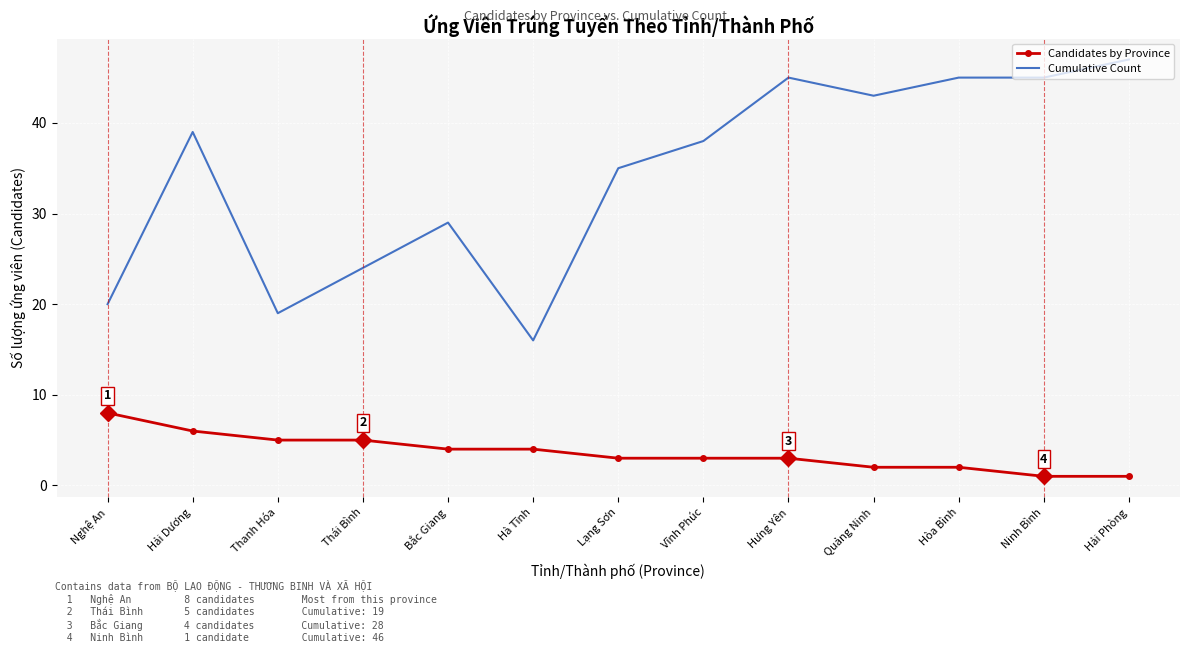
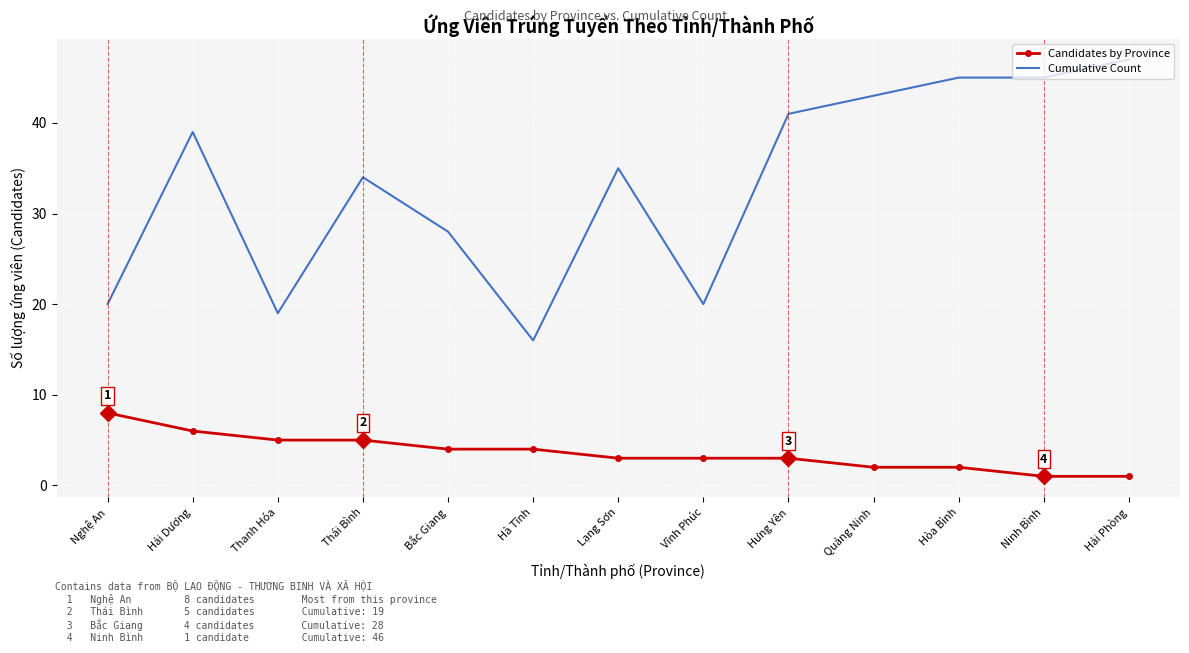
Cumulative Count, Thái Bình: 24 -> 34
Cumulative Count, Bắc Giang: 29 -> 28
Cumulative Count, Vĩnh Phúc: 38 -> 20
Cumulative Count, Hưng Yên: 45 -> 41
